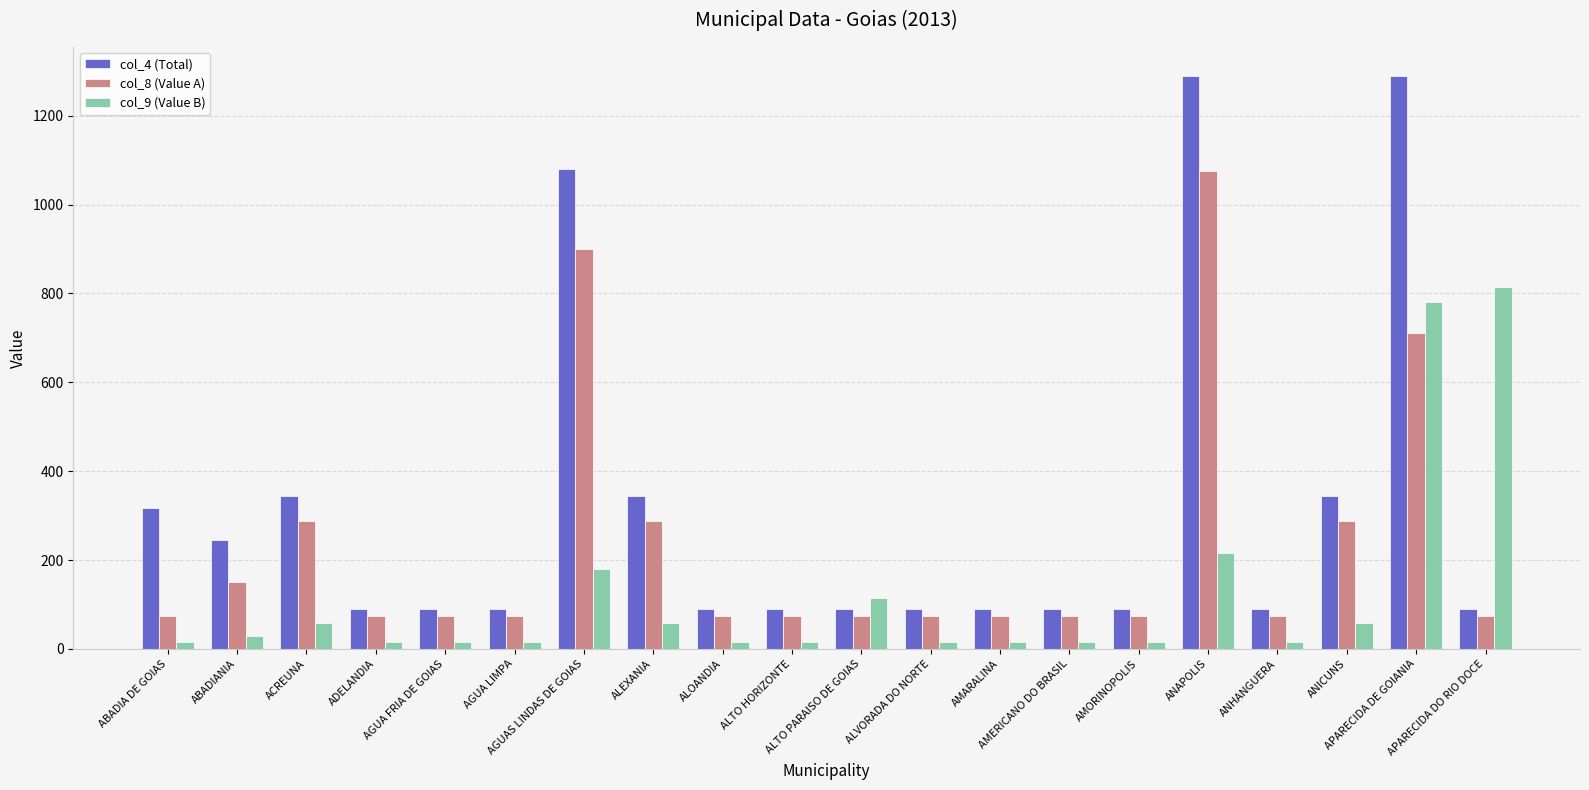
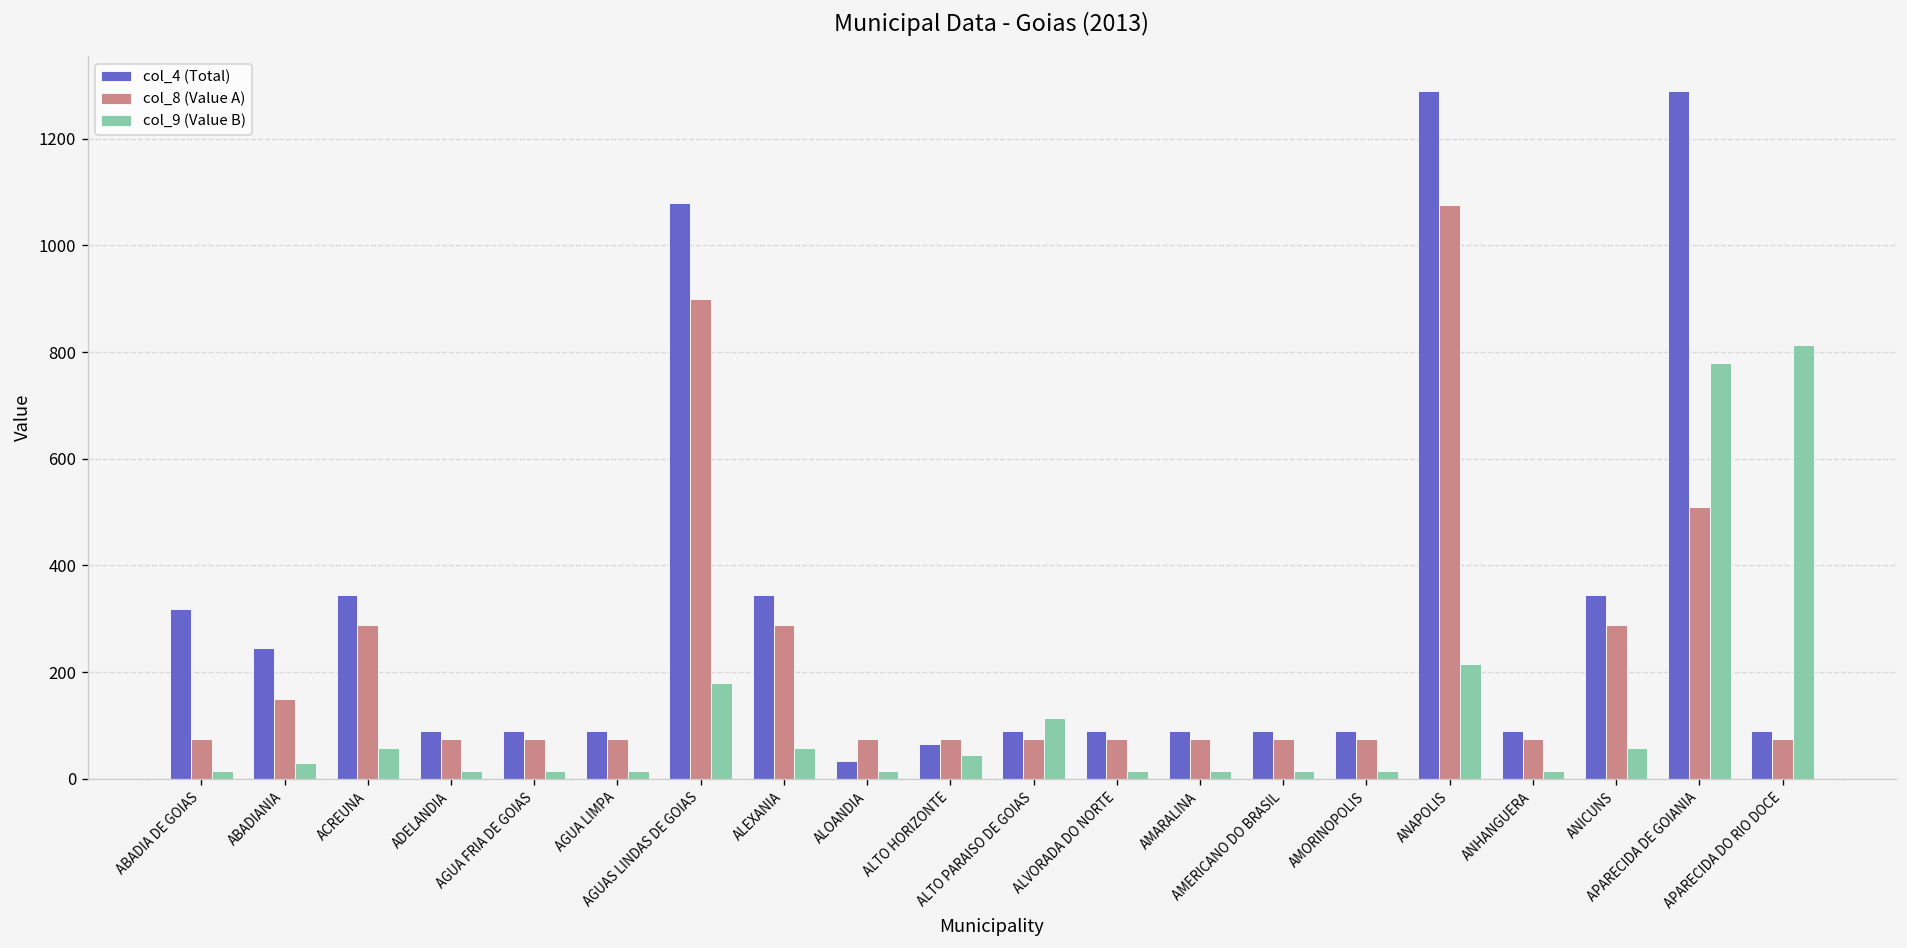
col_4 (Total), ALOANDIA: 90 -> 30
col_4 (Total), ALTO HORIZONTE: 90 -> 70
col_9 (Value B), ALTO HORIZONTE: 20 -> 50
col_8 (Value A), APARECIDA DE GOIANIA: 710 -> 510
